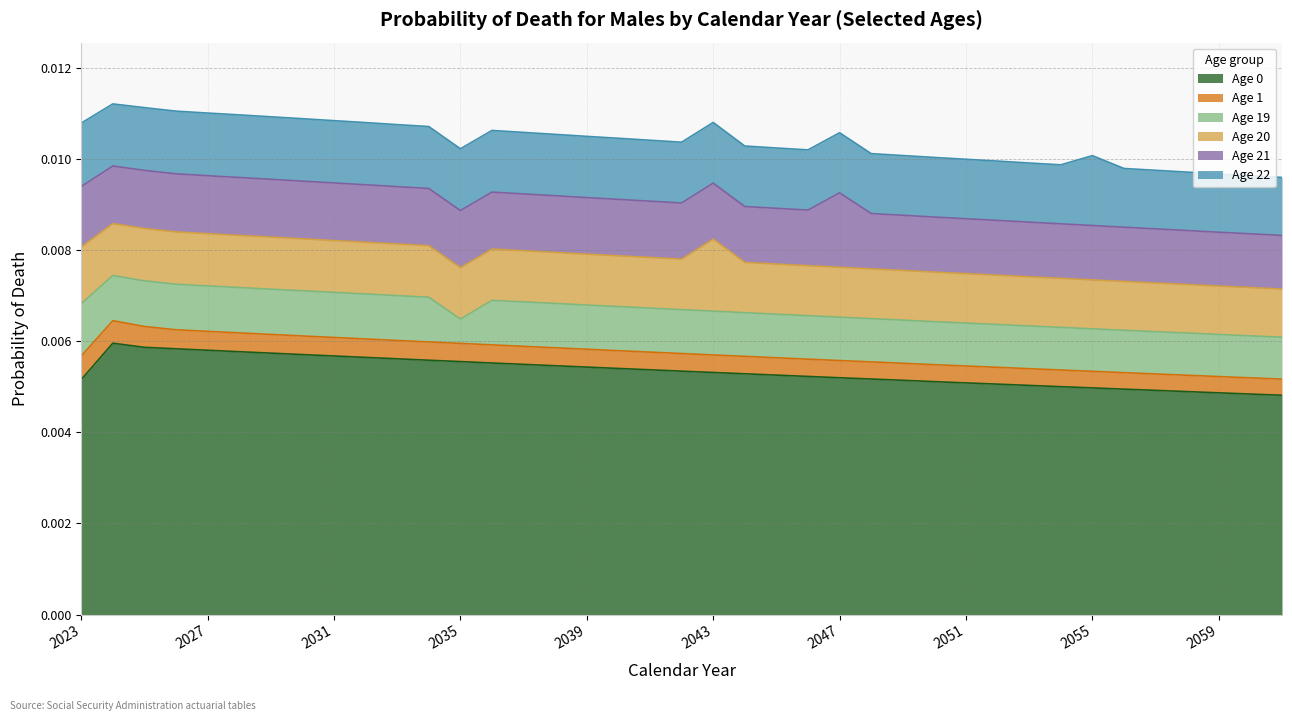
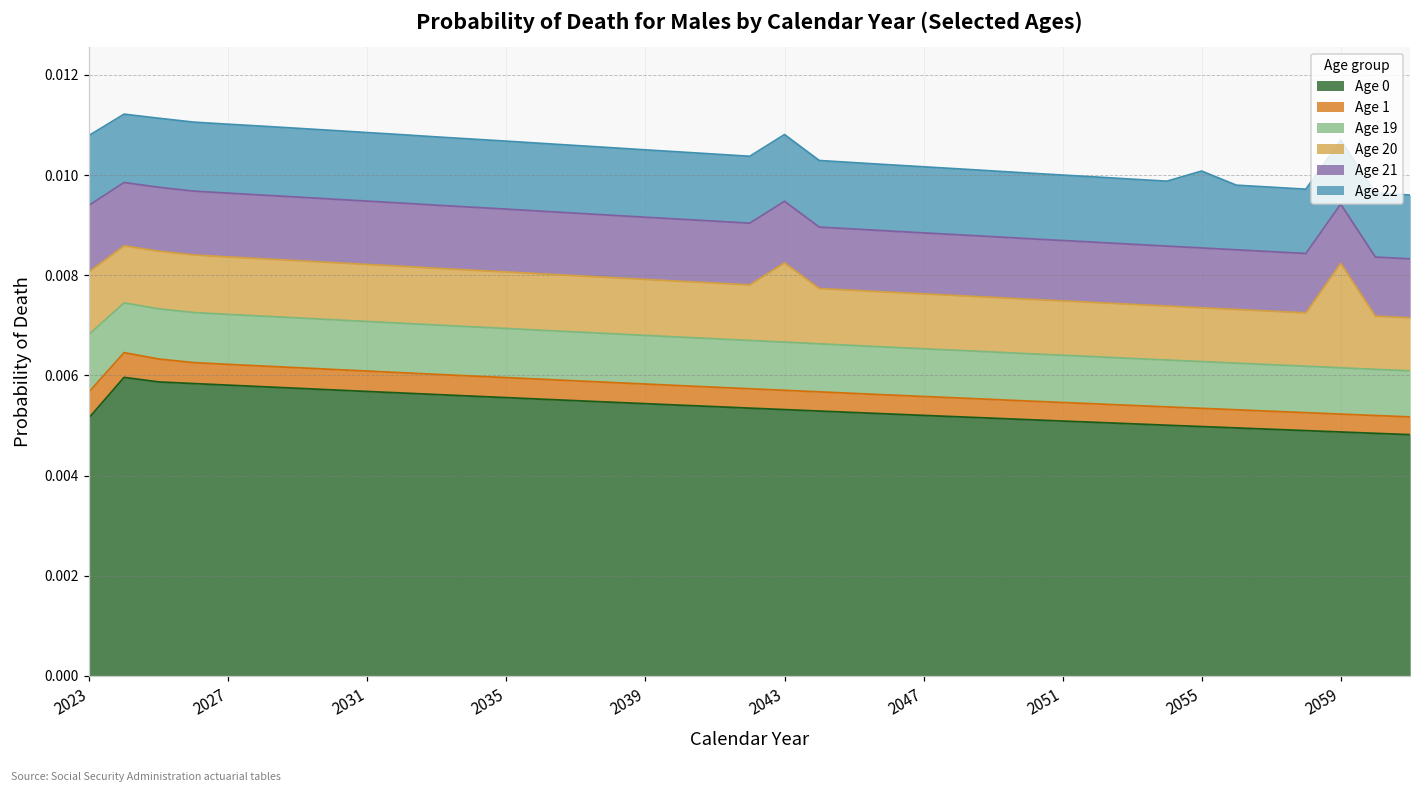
Age 19, 2035: 0.0005 -> 0.0010
Age 21, 2047: 0.0016 -> 0.0012
Age 20, 2059: 0.0011 -> 0.0021
